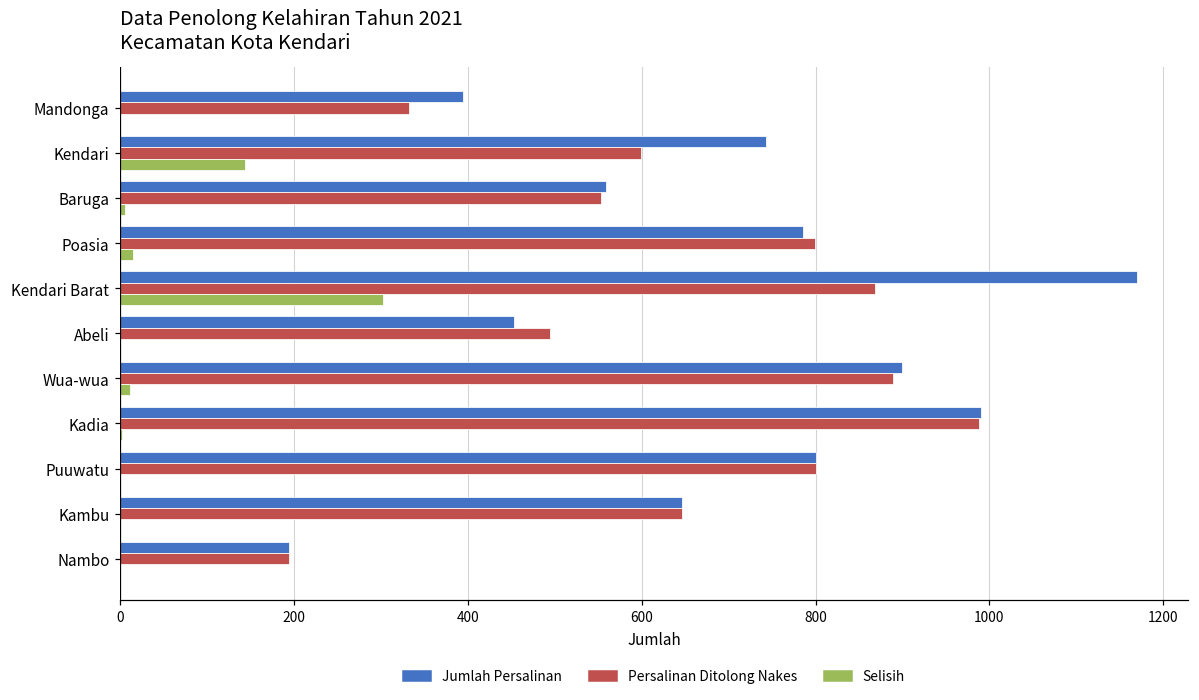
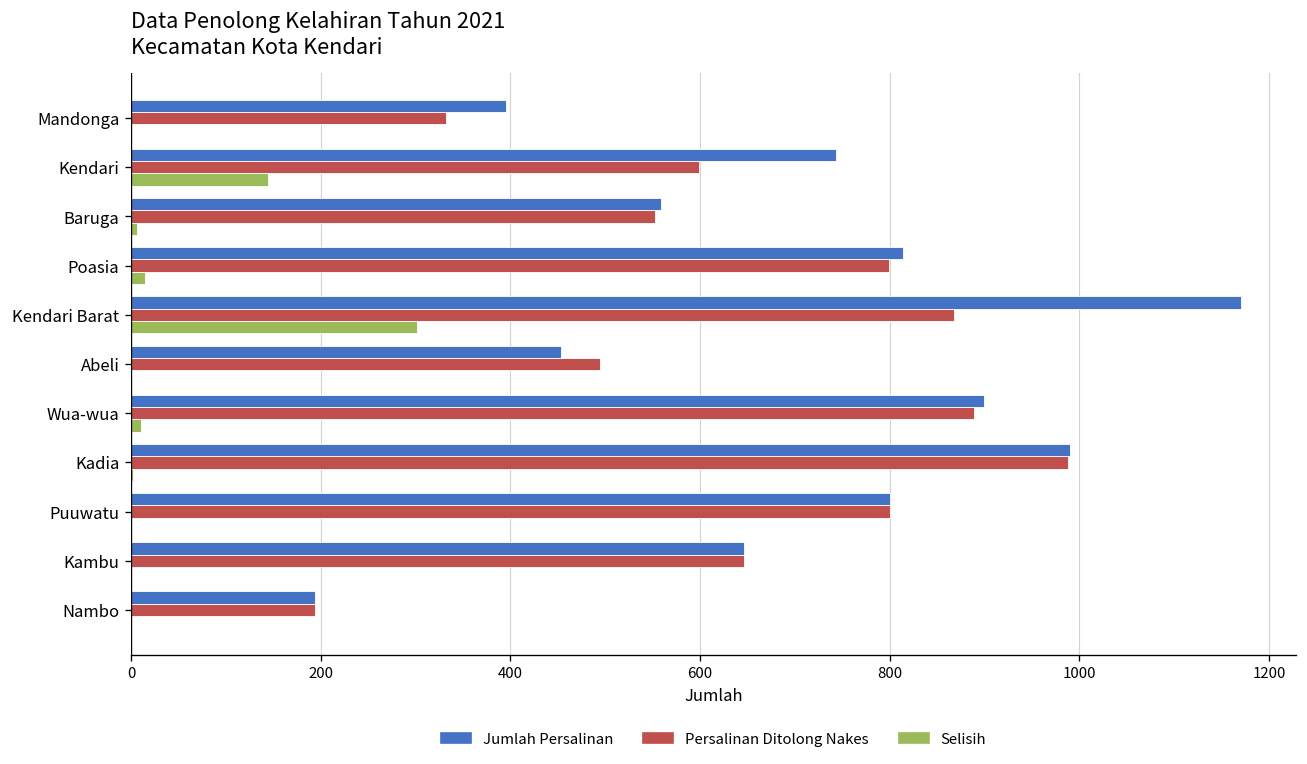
Jumlah Persalinan, Poasia: 790 -> 810
